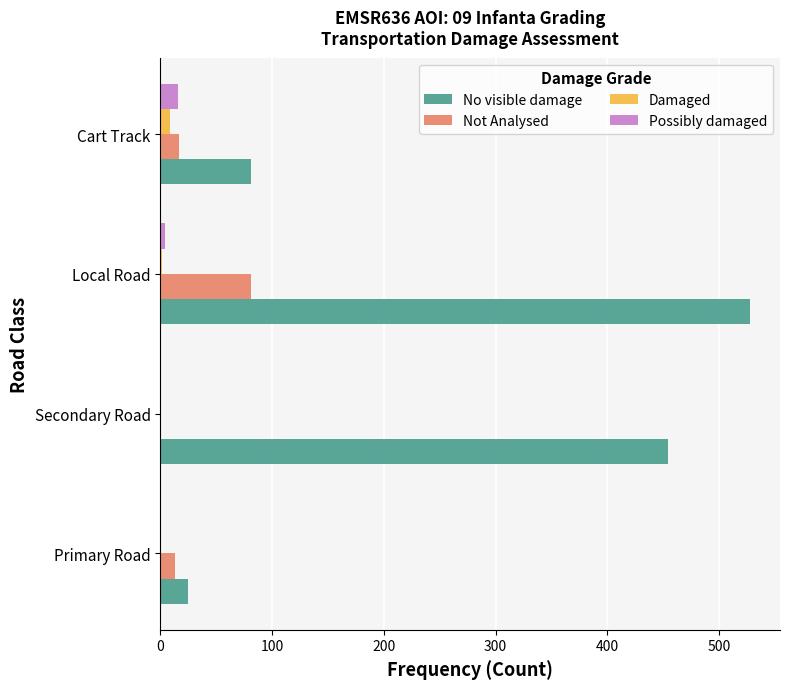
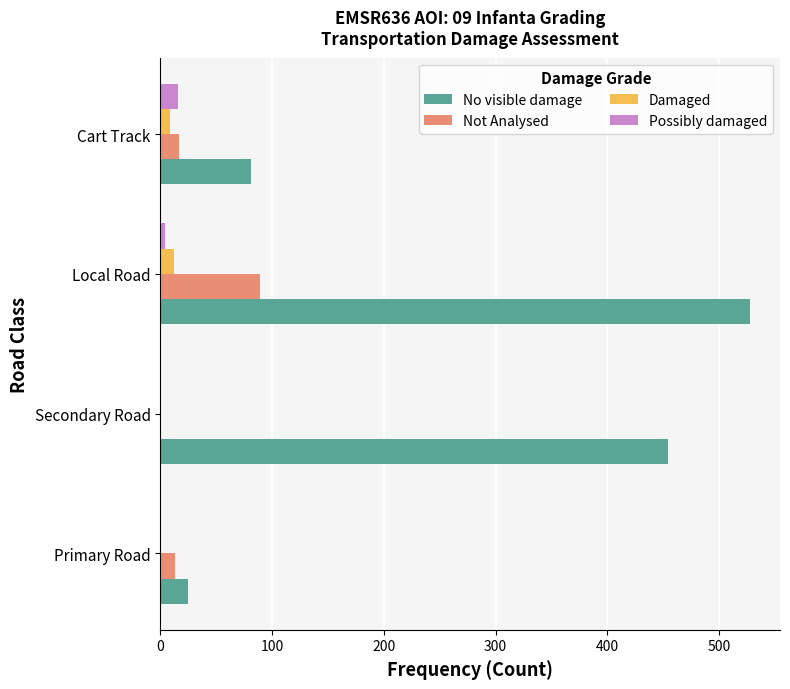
Damaged, Local Road: 1 -> 12
Not Analysed, Local Road: 81 -> 89
